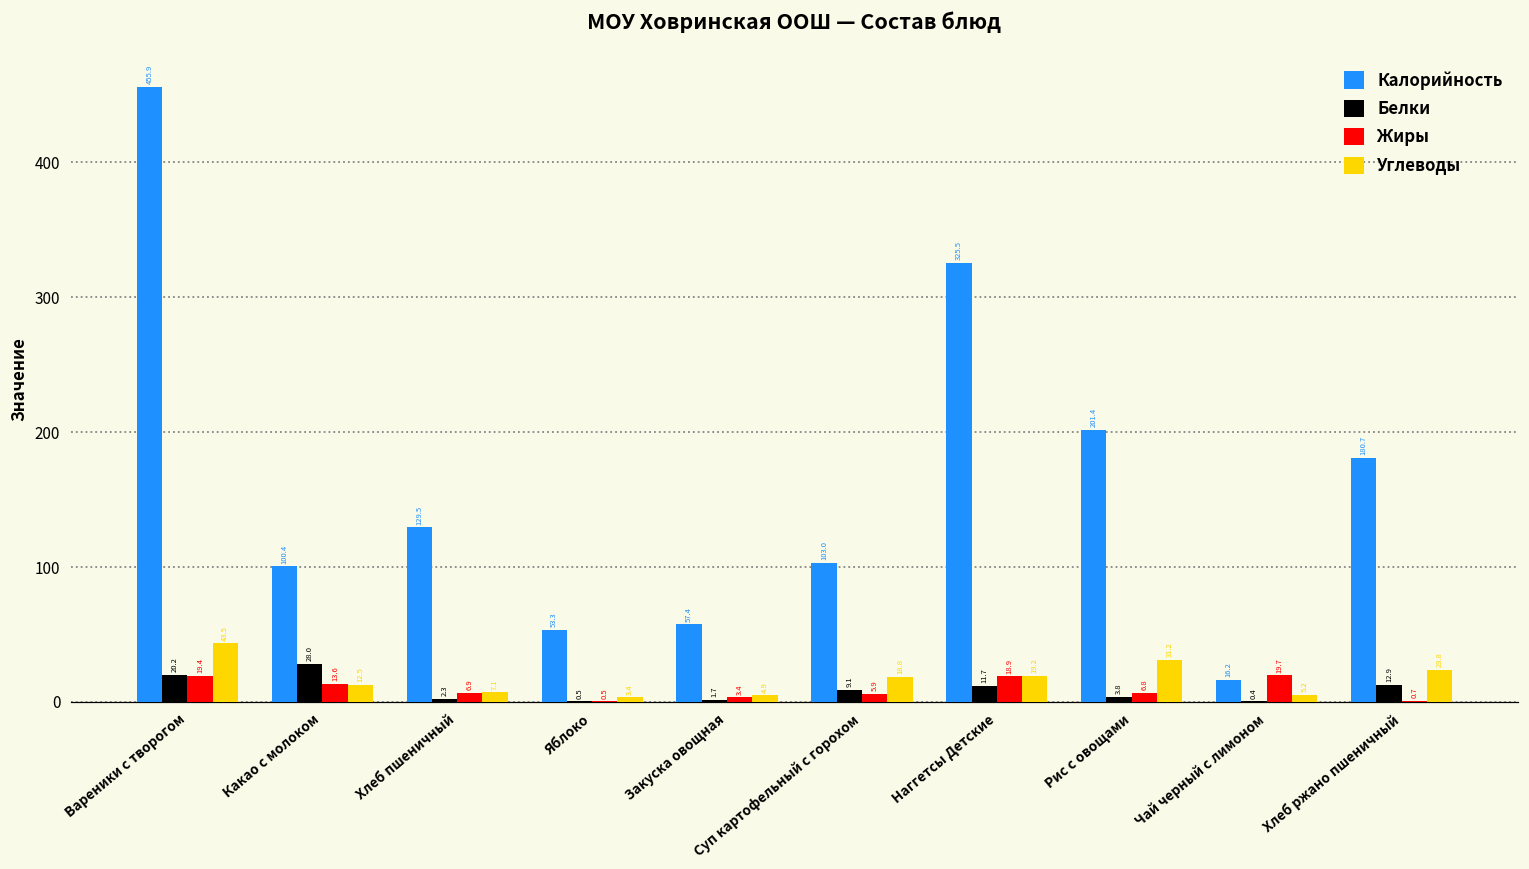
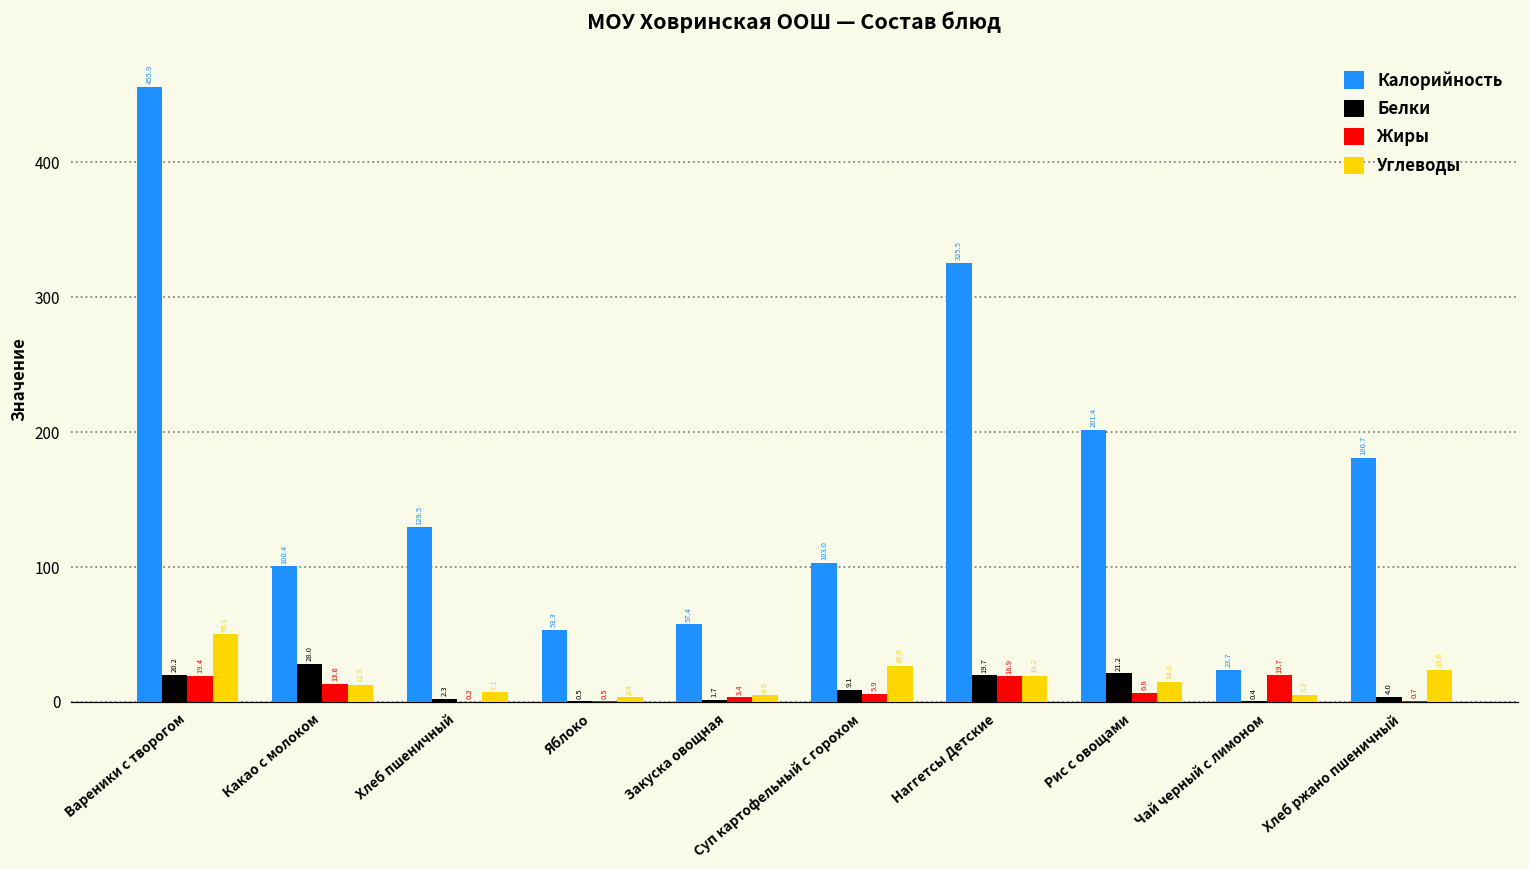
Углеводы, Вареники с творогом: 43.5 -> 50.1
Жиры, Хлеб пшеничный: 6.9 -> 0.2
Углеводы, Суп картофельный с горохом: 18.8 -> 26.9
Белки, Наггетсы Детские: 11.7 -> 19.7
Белки, Рис с овощами: 3.8 -> 21.2
Углеводы, Рис с овощами: 31.2 -> 14.8
Калорийность, Чай черный с лимоном: 16.2 -> 23.7
Белки, Хлеб ржано пшеничный: 12.9 -> 4.0
